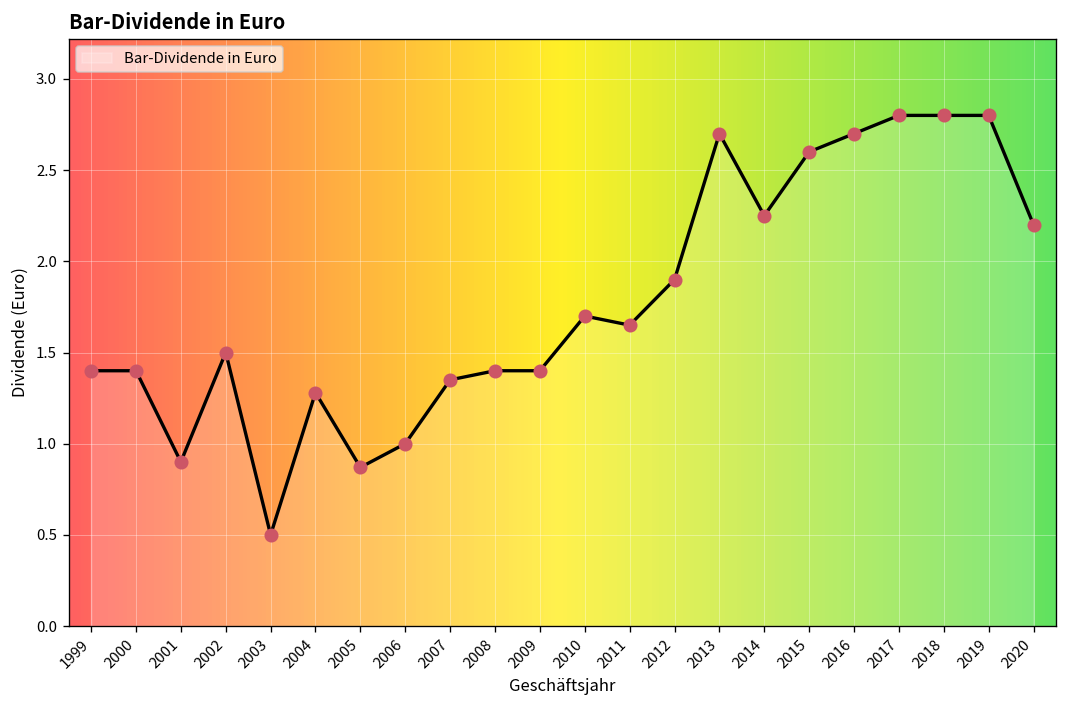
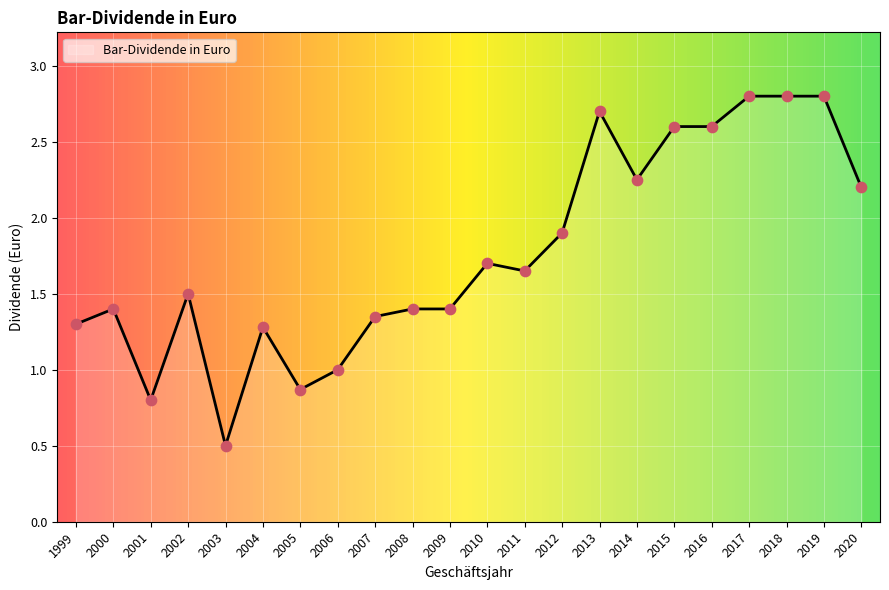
1999: 1.4 -> 1.3
2001: 0.9 -> 0.8
2016: 2.7 -> 2.6
